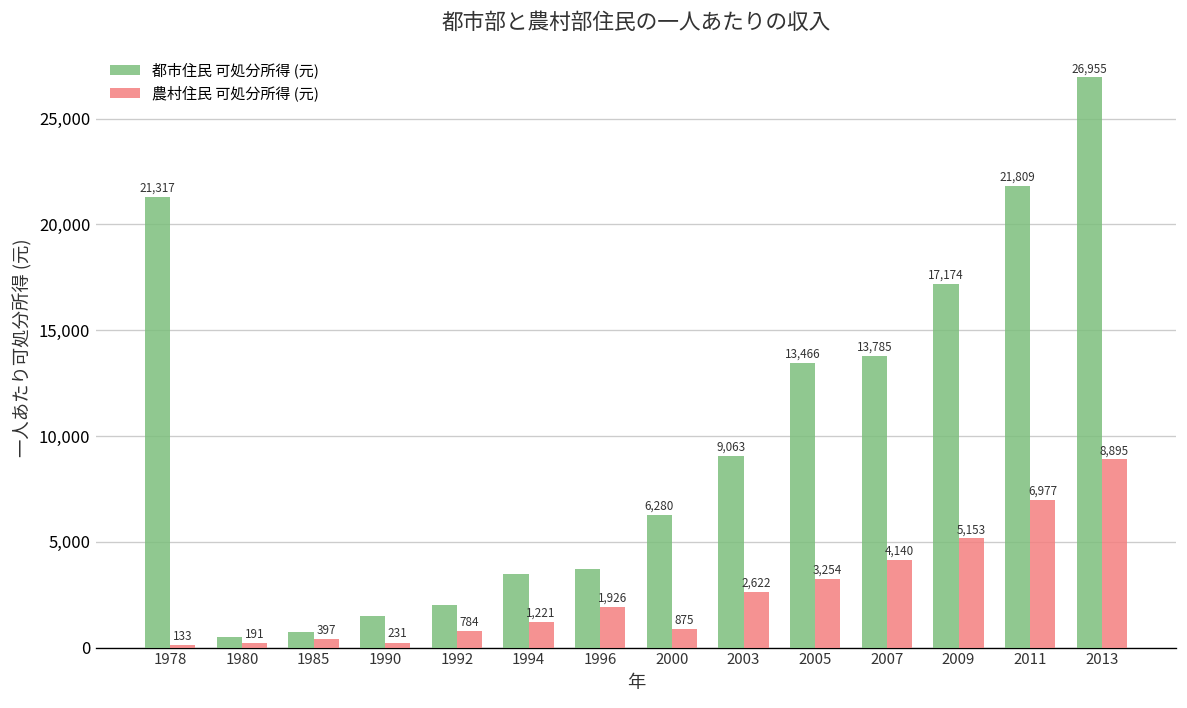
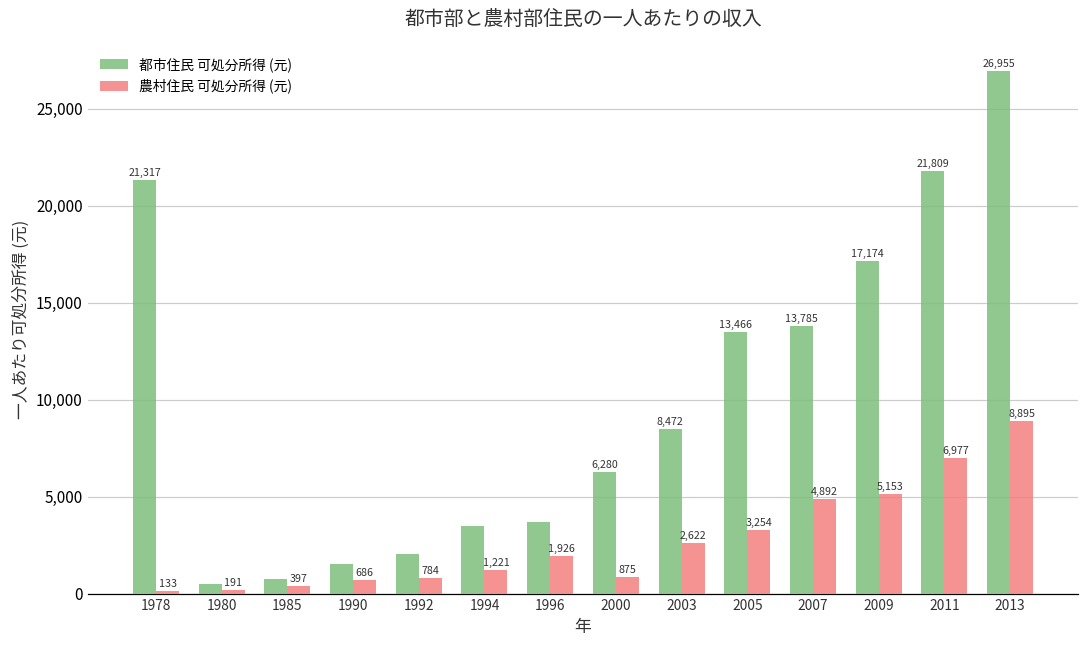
農村住民 可処分所得 (元), 1990: 231 -> 686
都市住民 可処分所得 (元), 2003: 9,063 -> 8,472
農村住民 可処分所得 (元), 2007: 4,140 -> 4,892
